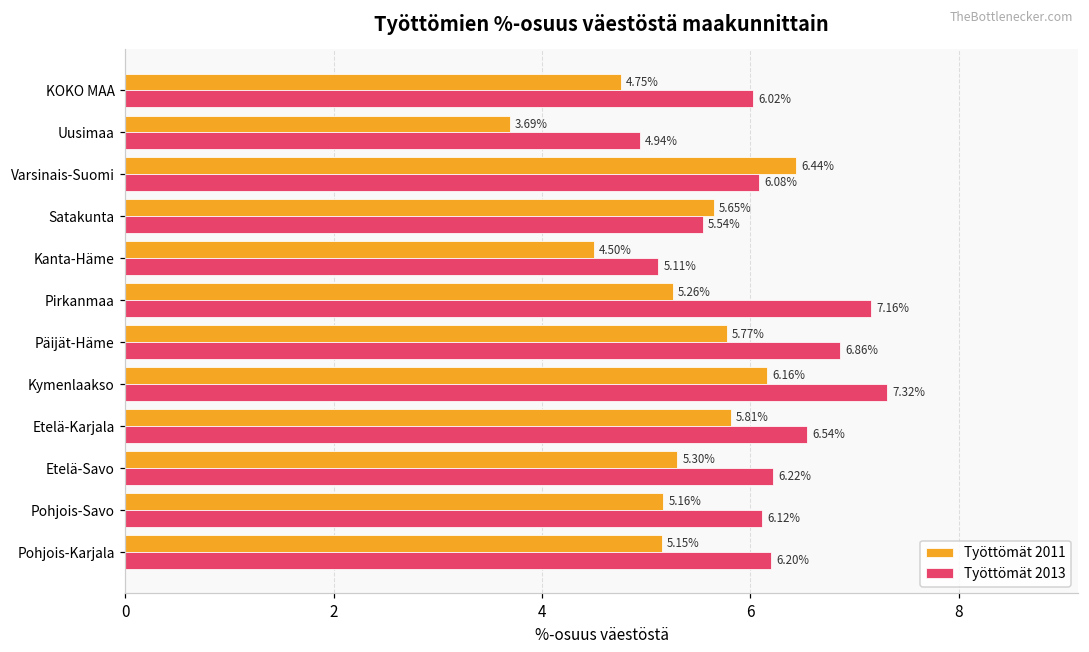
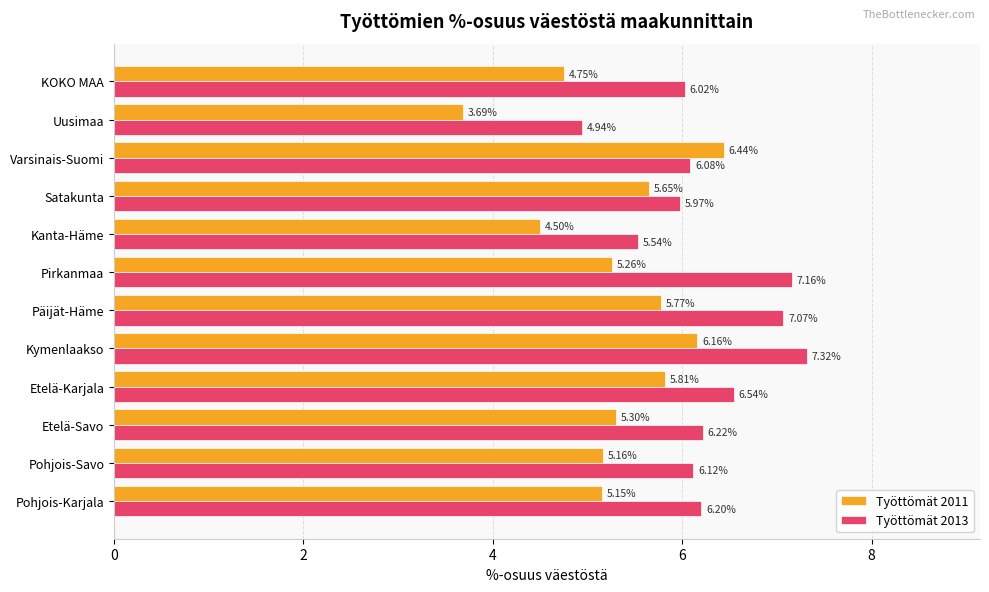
Työttömät 2013, Satakunta: 5.54% -> 5.97%
Työttömät 2013, Kanta-Häme: 5.11% -> 5.54%
Työttömät 2013, Päijät-Häme: 6.86% -> 7.07%
